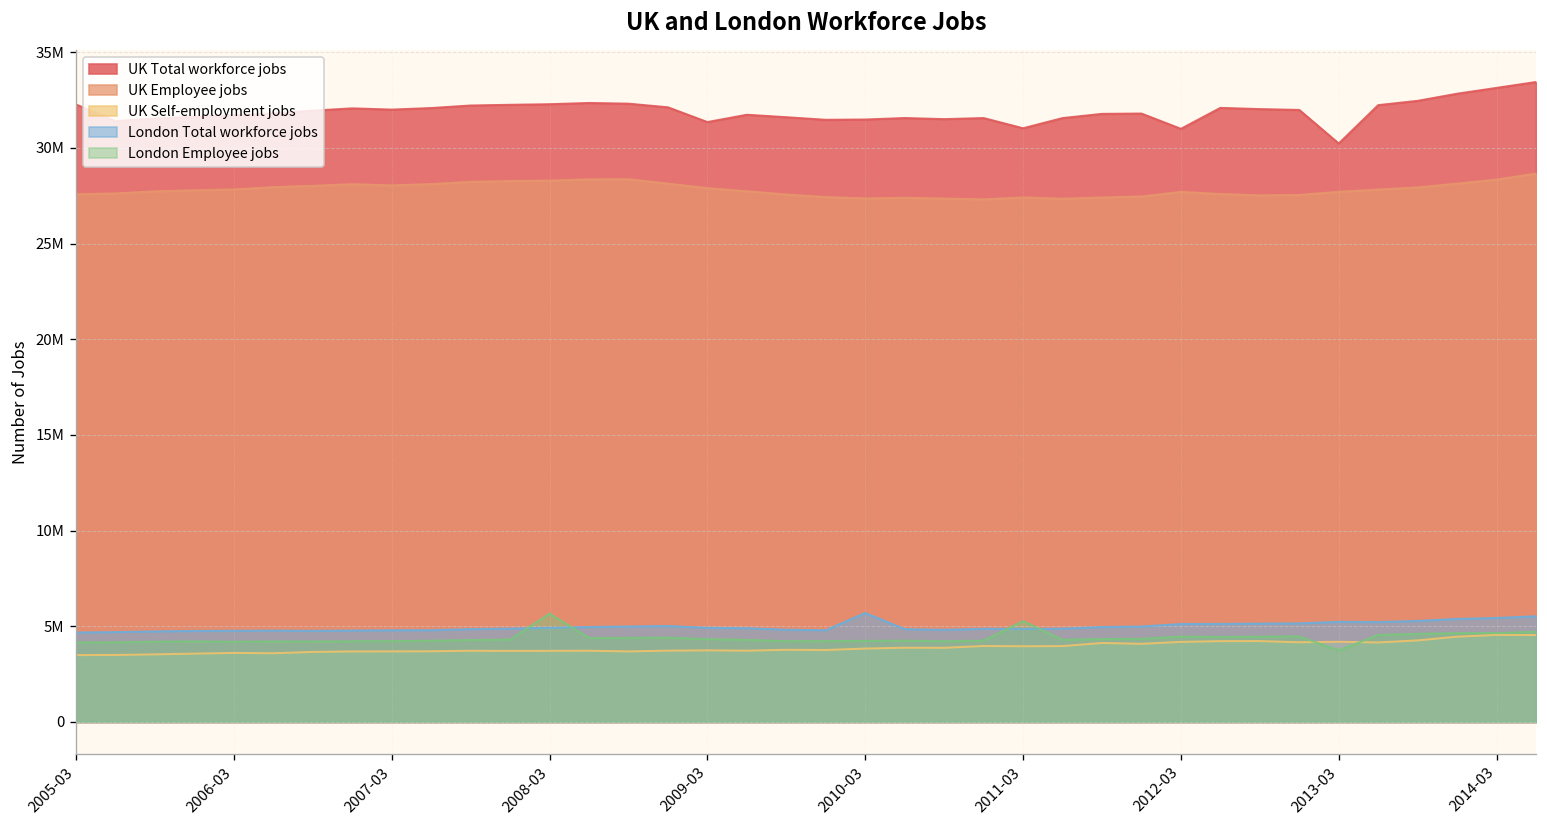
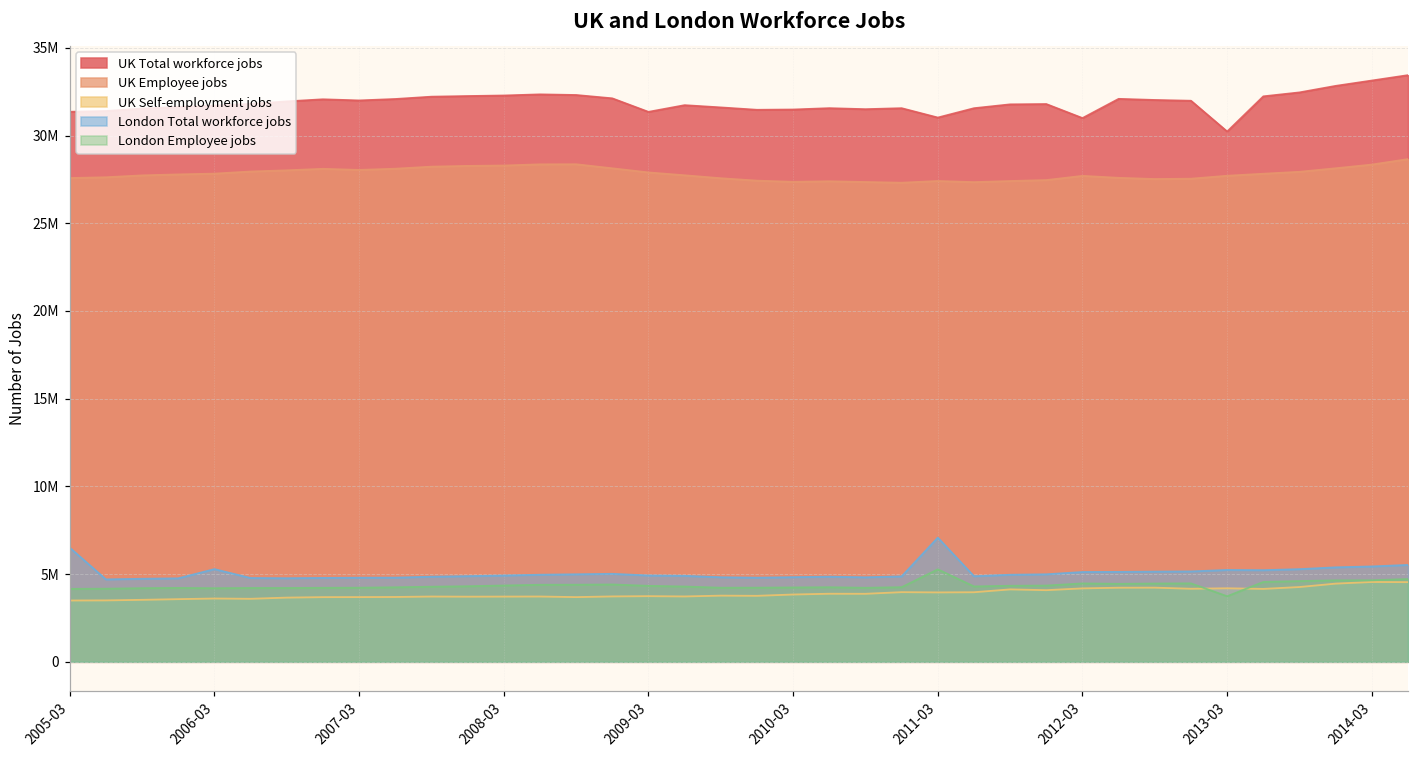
UK Total workforce jobs, 2005-03: 32300000 -> 31400000
London Total workforce jobs, 2005-03: 4700000 -> 6500000
London Total workforce jobs, 2006-03: 4800000 -> 5300000
London Employee jobs, 2008-03: 5700000 -> 4300000
London Total workforce jobs, 2010-03: 5700000 -> 4800000
London Total workforce jobs, 2011-03: 4900000 -> 7100000
